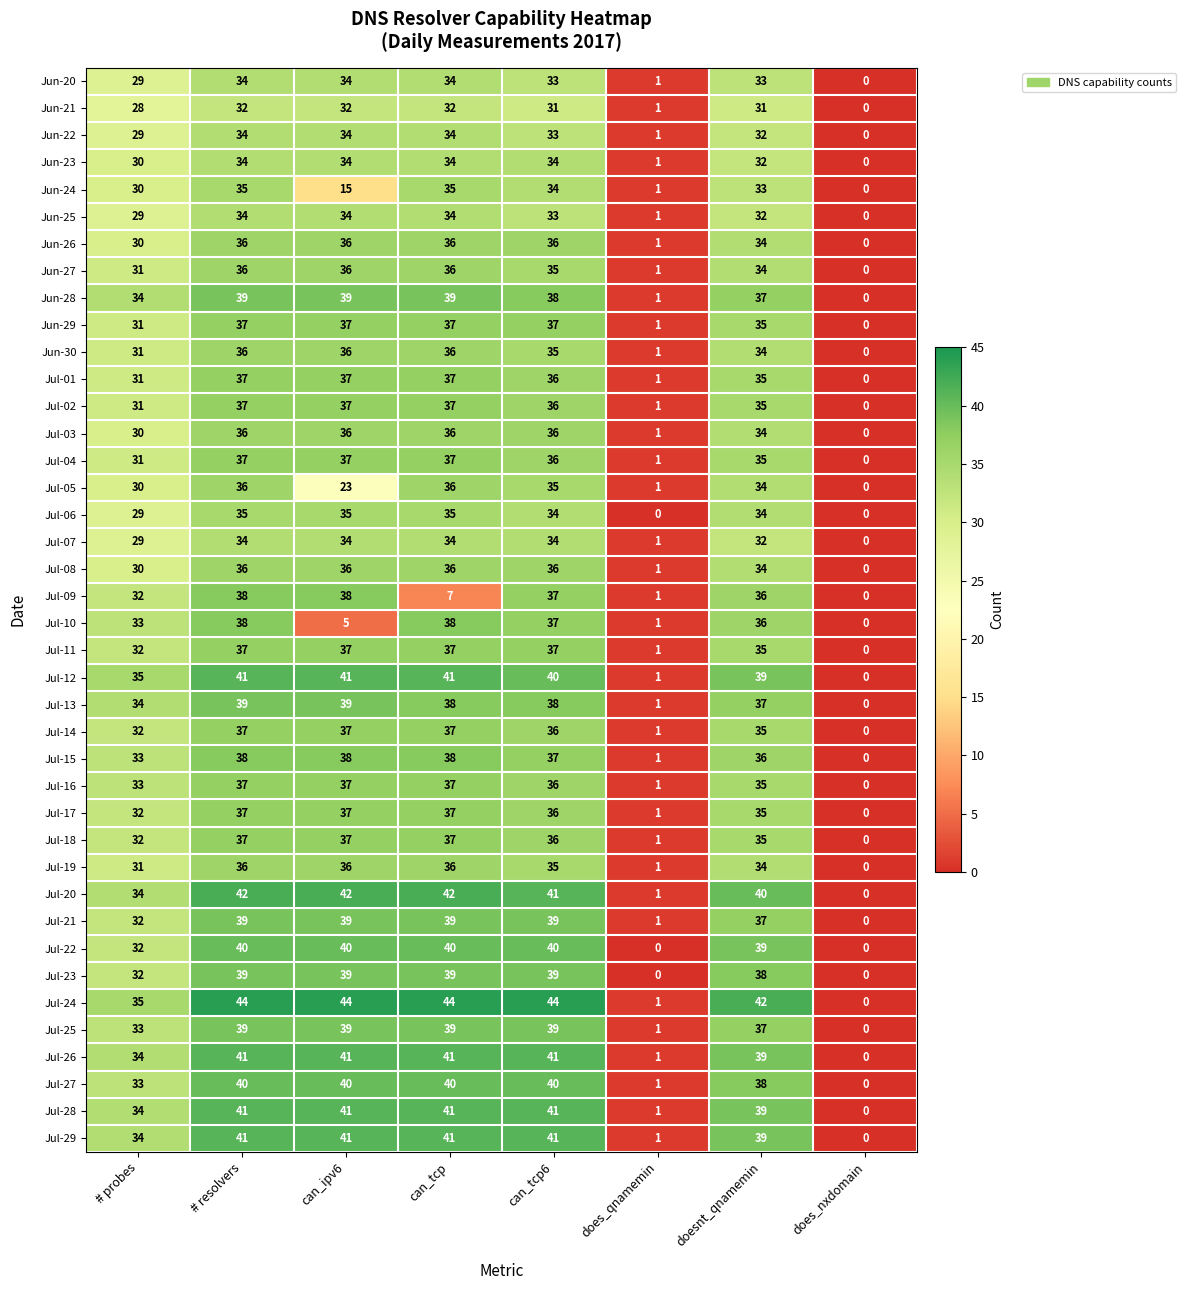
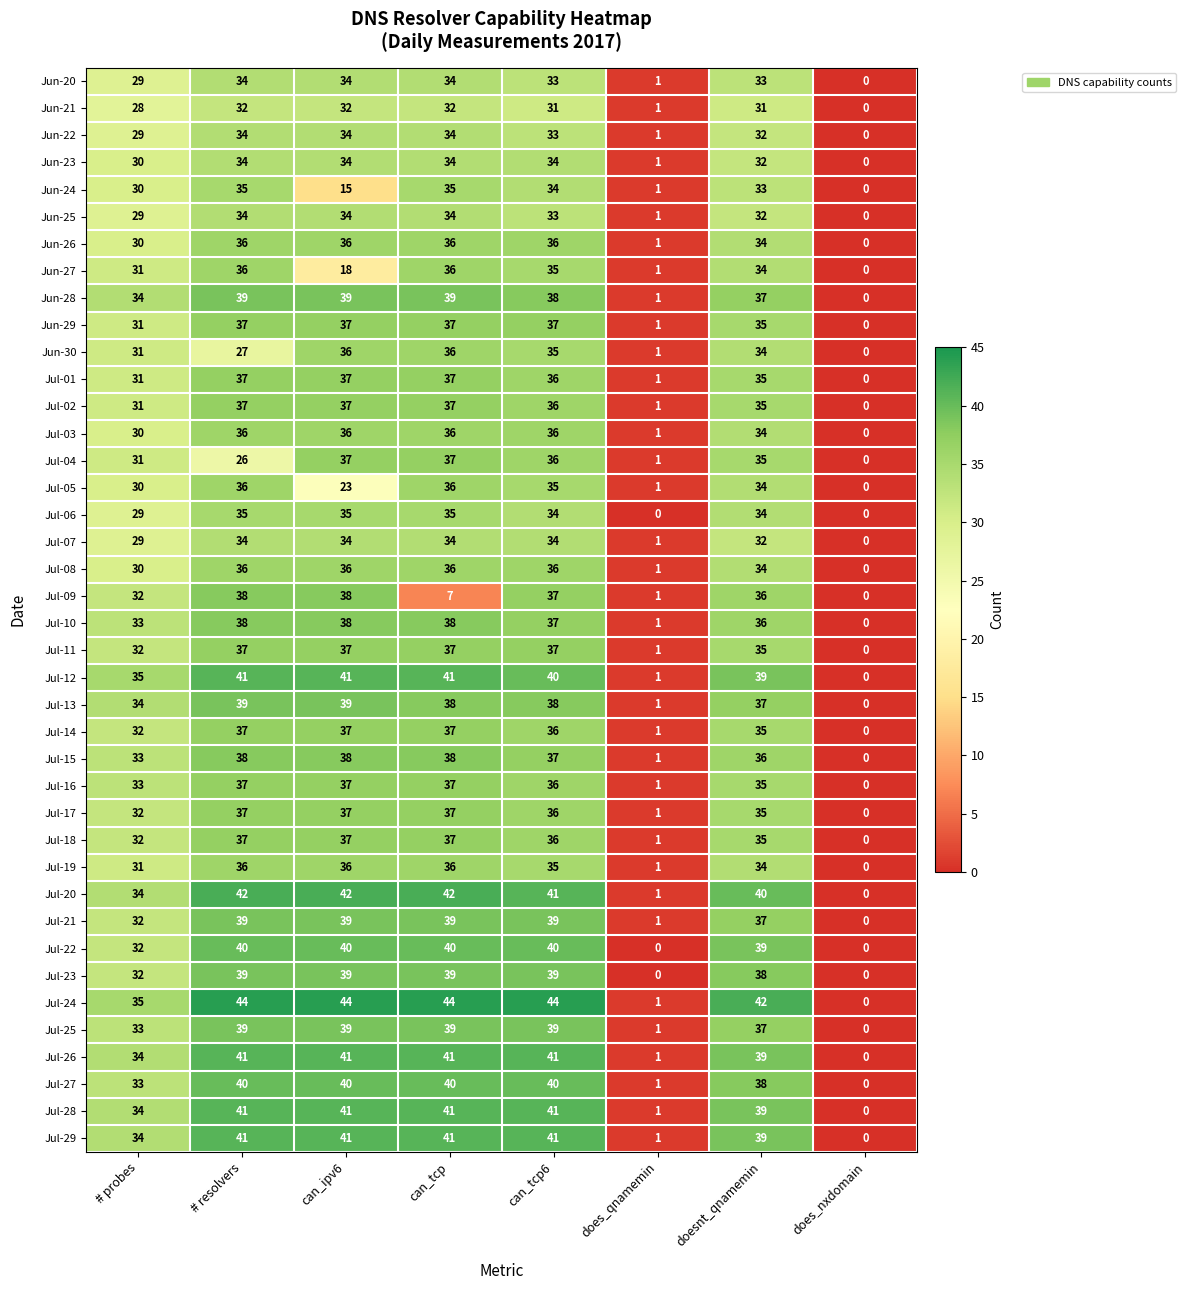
Jun-27, can_ipv6: 36 -> 18
Jun-30, # resolvers: 36 -> 27
Jul-04, # resolvers: 37 -> 26
Jul-10, can_ipv6: 5 -> 38
